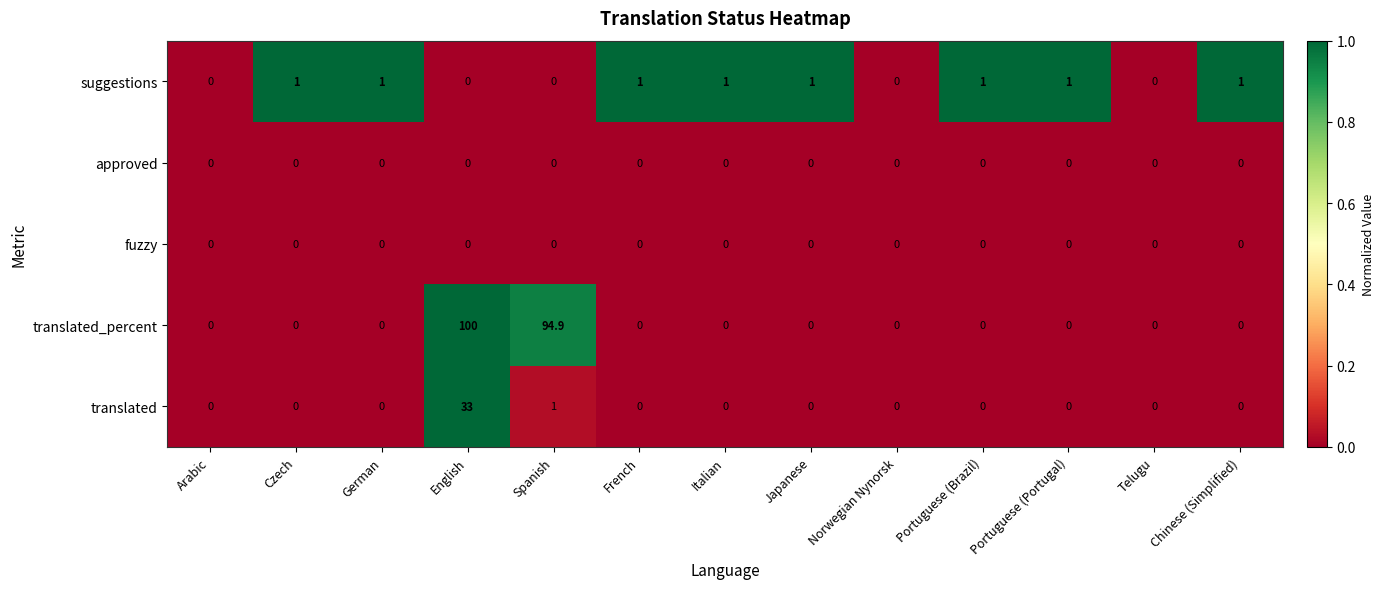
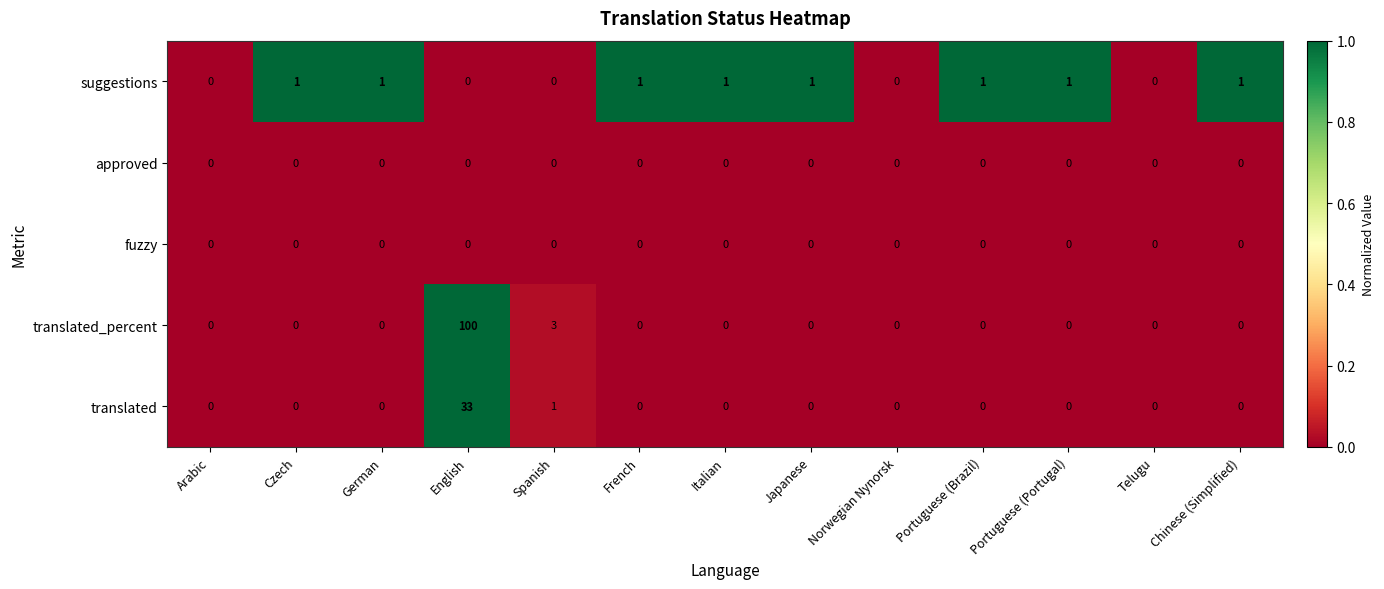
translated_percent, Spanish: 94.9 -> 3
